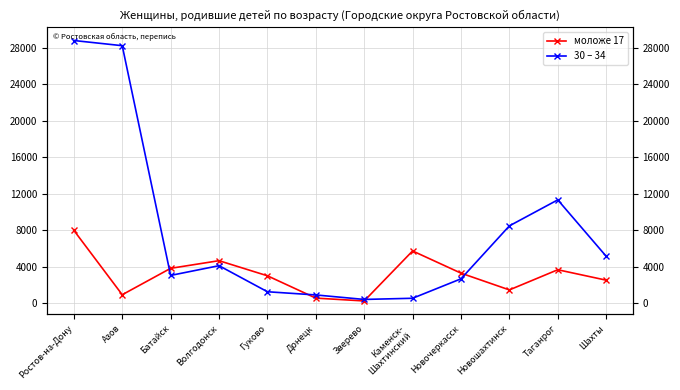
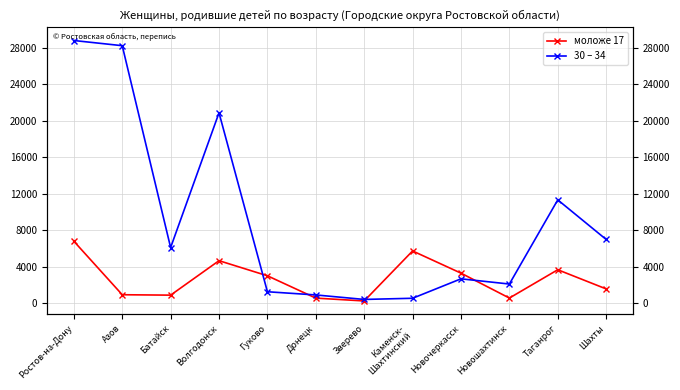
моложе 17, Ростов-на-Дону: 8000 -> 7000
моложе 17, Батайск: 4000 -> 1000
30 – 34, Батайск: 3000 -> 6000
30 – 34, Волгодонск: 4000 -> 21000
моложе 17, Новошахтинск: 1500 -> 600
30 – 34, Новошахтинск: 8000 -> 2000
моложе 17, Шахты: 3000 -> 2000
30 – 34, Шахты: 5000 -> 7000
